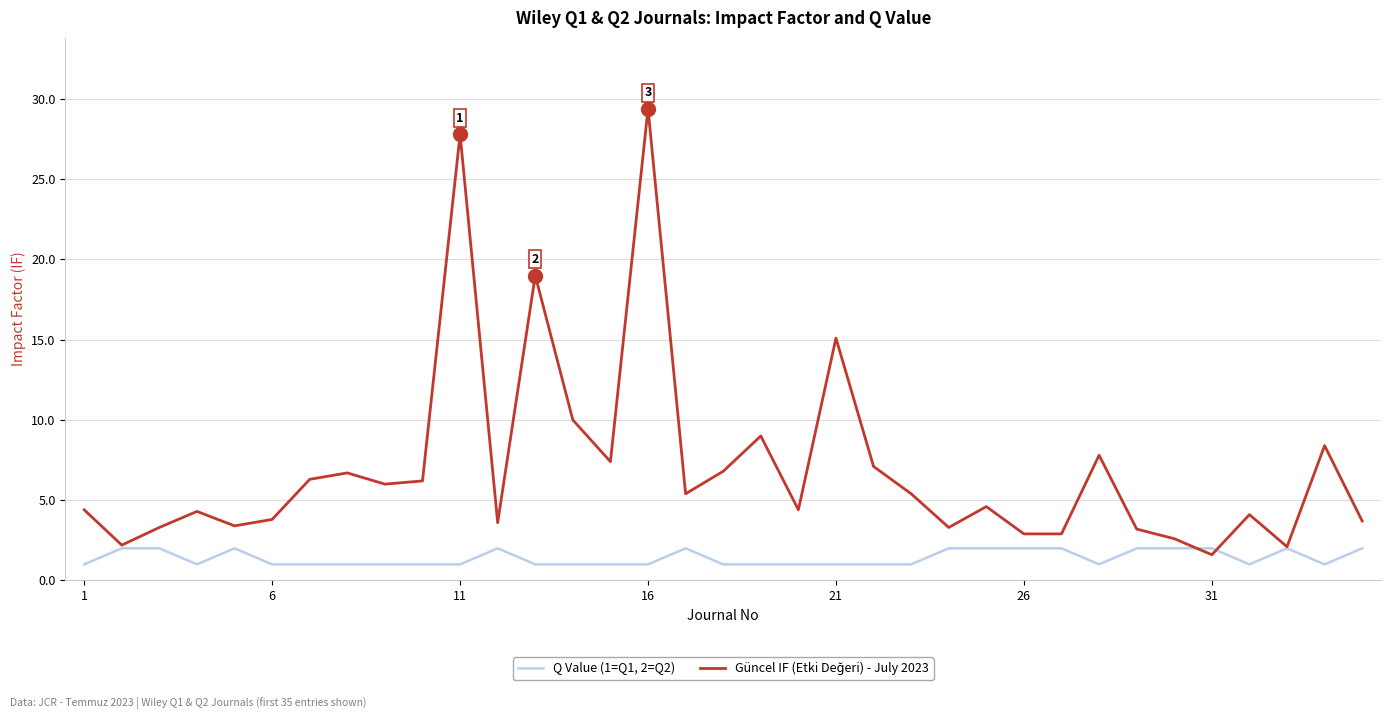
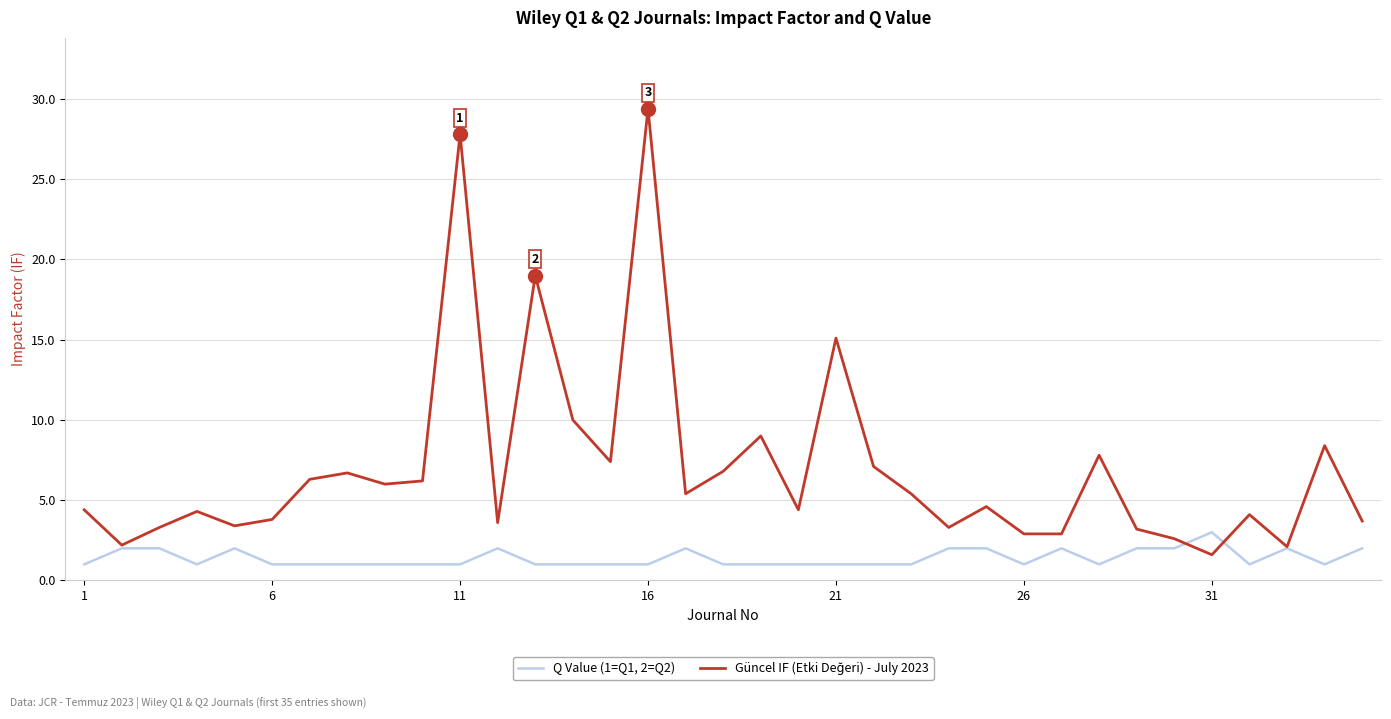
Q Value (1=Q1, 2=Q2), 26: 2 -> 1
Q Value (1=Q1, 2=Q2), 31: 2 -> 3
